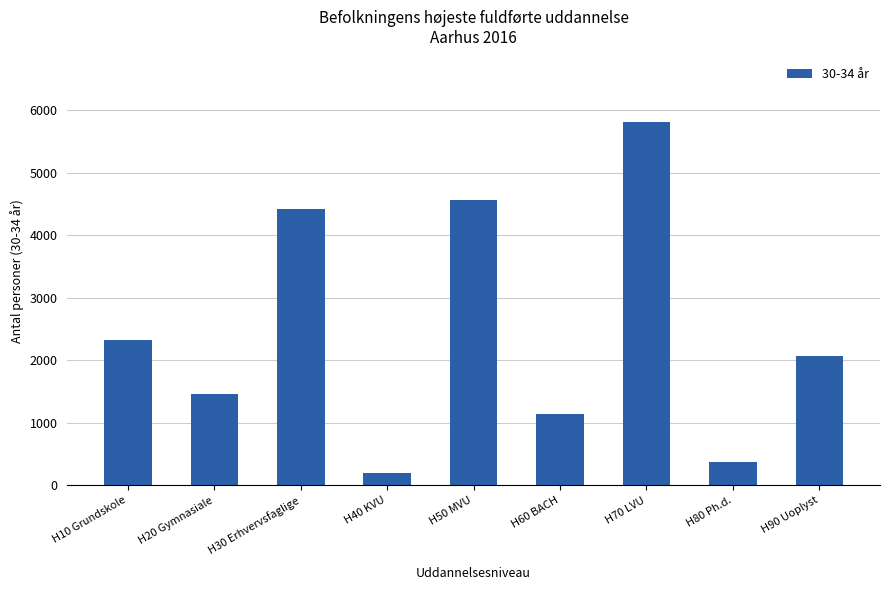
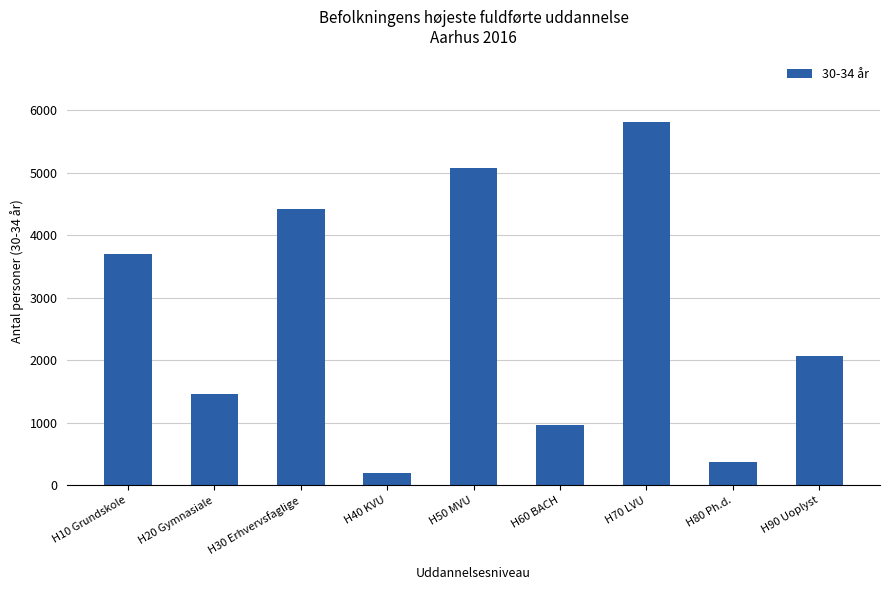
H10 Grundskole: 2300 -> 3700
H50 MVU: 4600 -> 5100
H60 BACH: 1100 -> 1000
